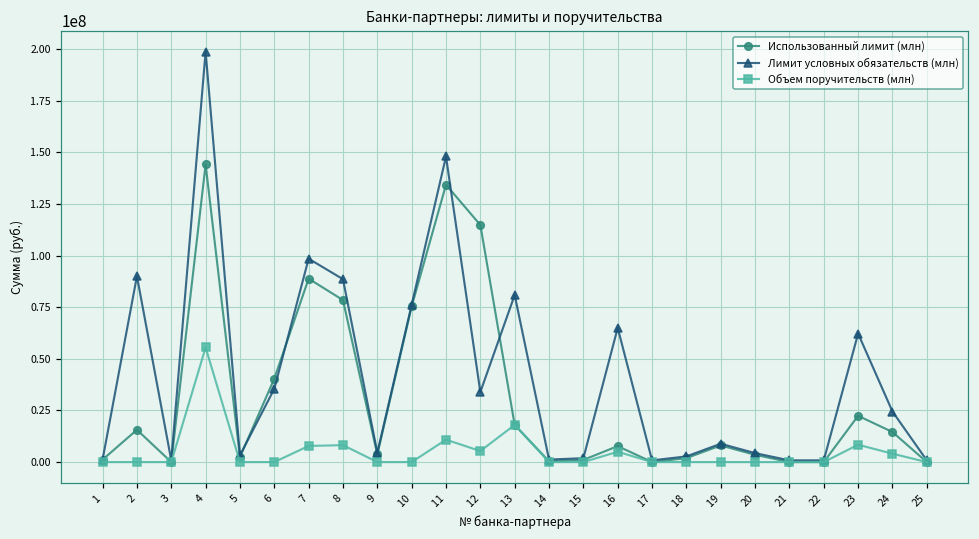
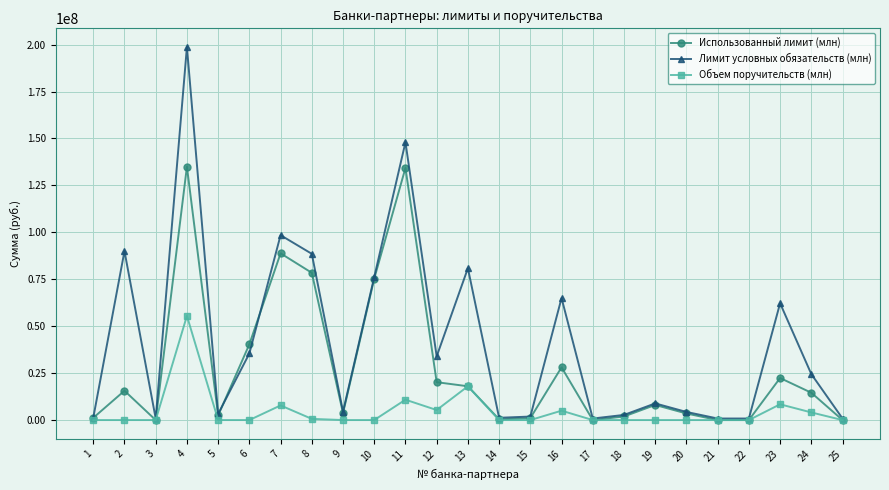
Использованный лимит (млн), 4: 144000000 -> 135000000
Объем поручительств (млн), 8: 8000000 -> 1000000
Использованный лимит (млн), 12: 115000000 -> 20000000
Использованный лимит (млн), 16: 8000000 -> 28000000
